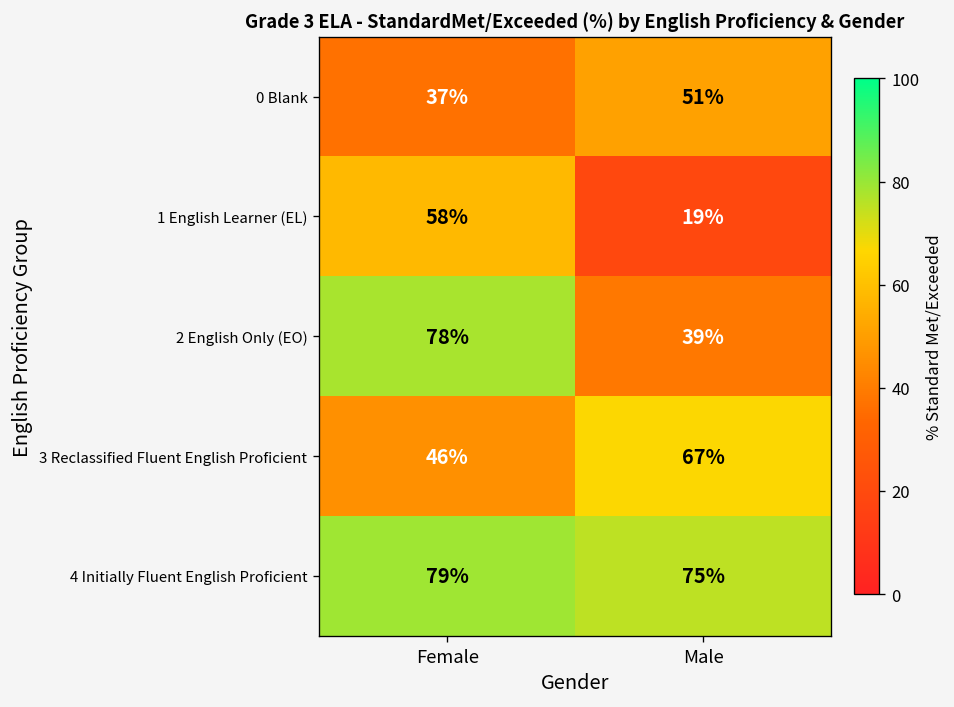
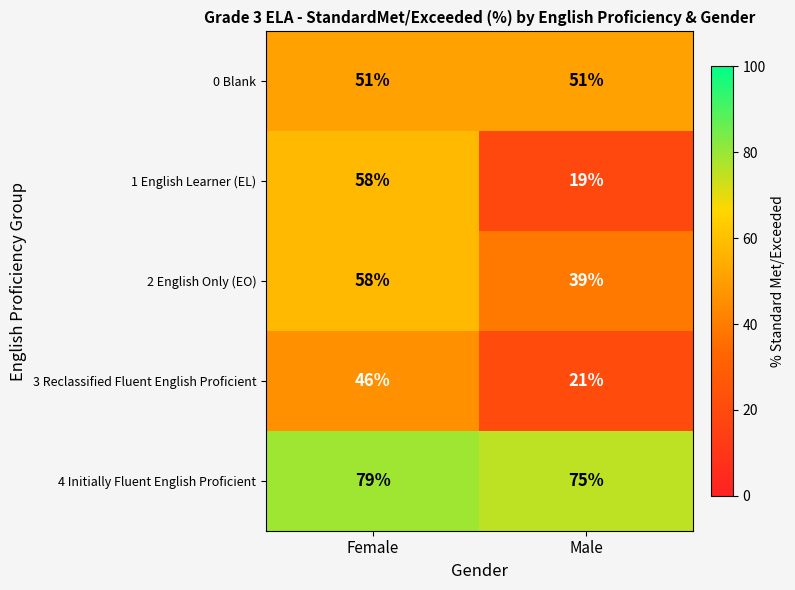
0 Blank, Female: 37% -> 51%
2 English Only (EO), Female: 78% -> 58%
3 Reclassified Fluent English Proficient, Male: 67% -> 21%
